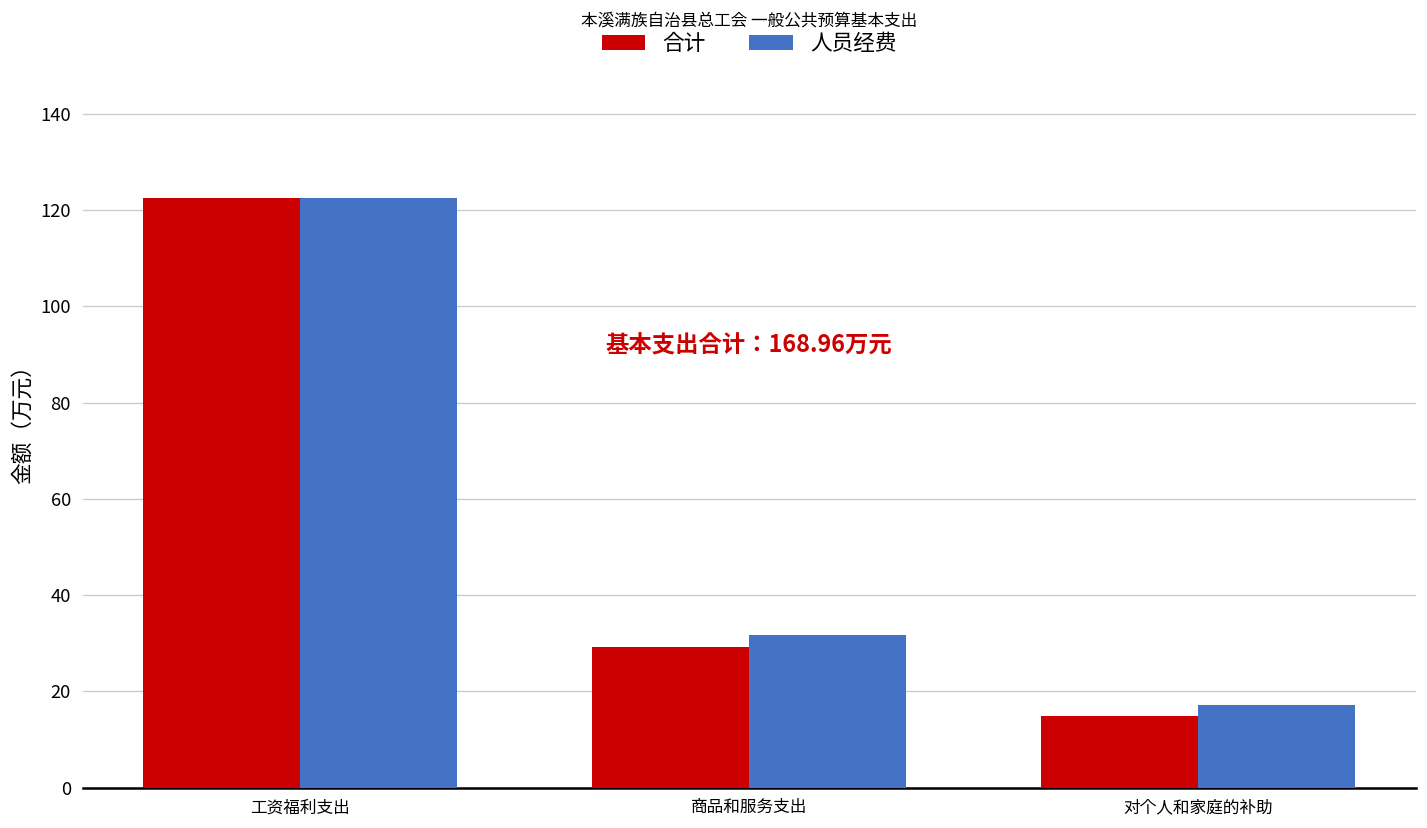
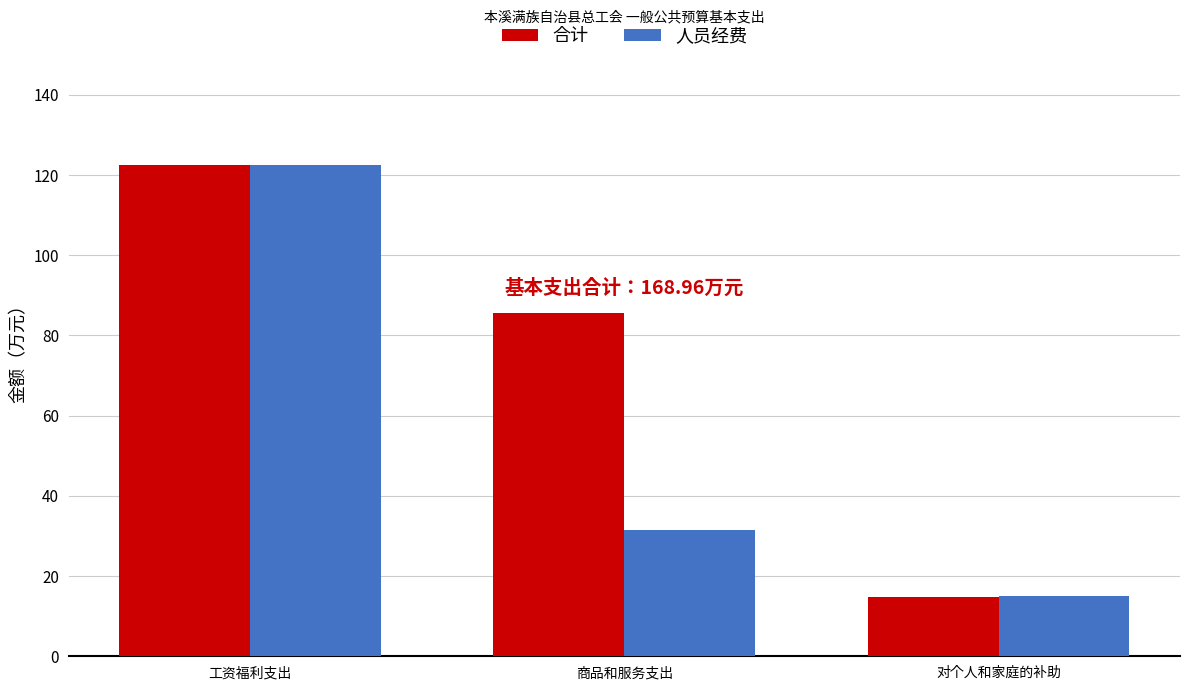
合计, 商品和服务支出: 29 -> 86
人员经费, 对个人和家庭的补助: 17 -> 15
